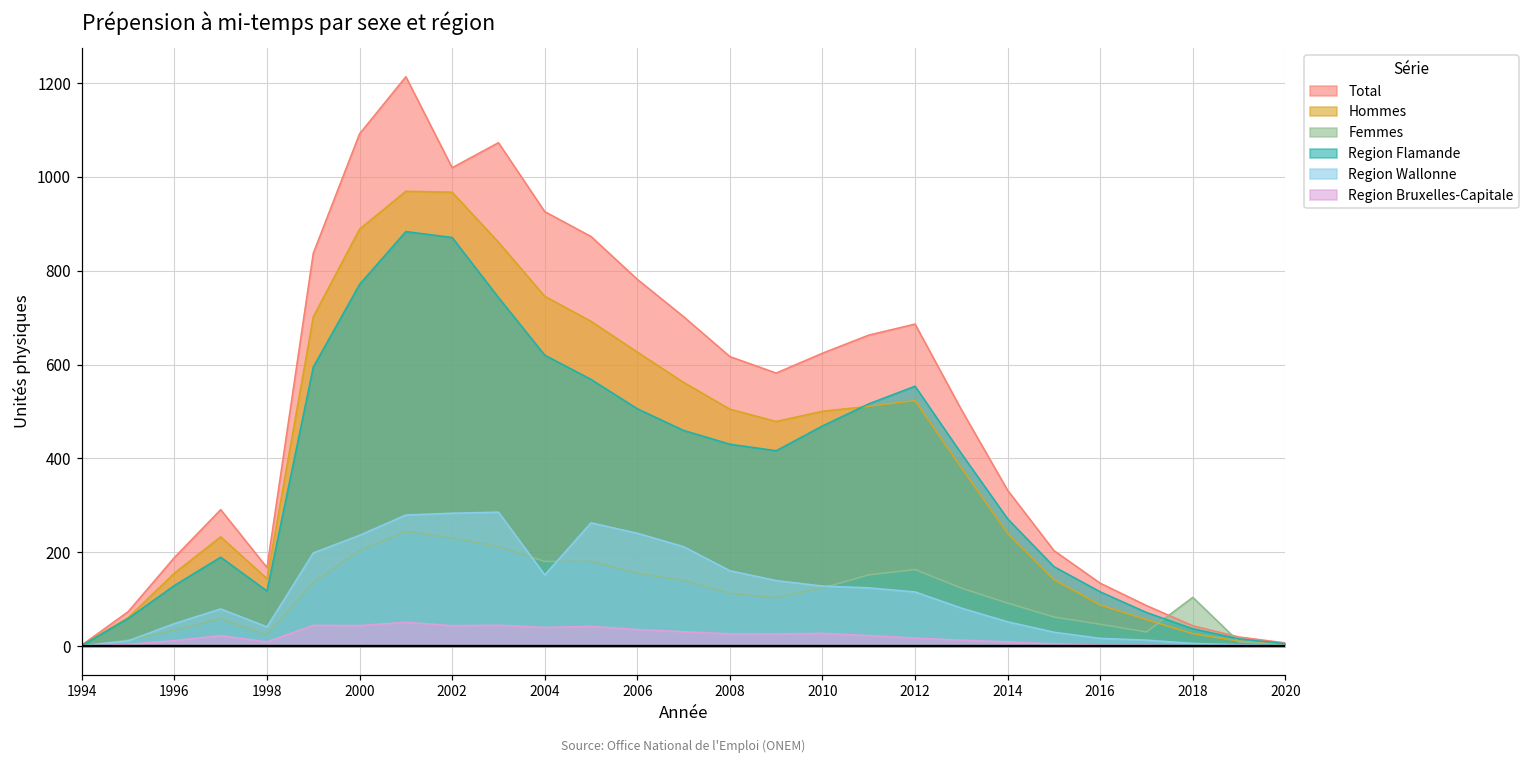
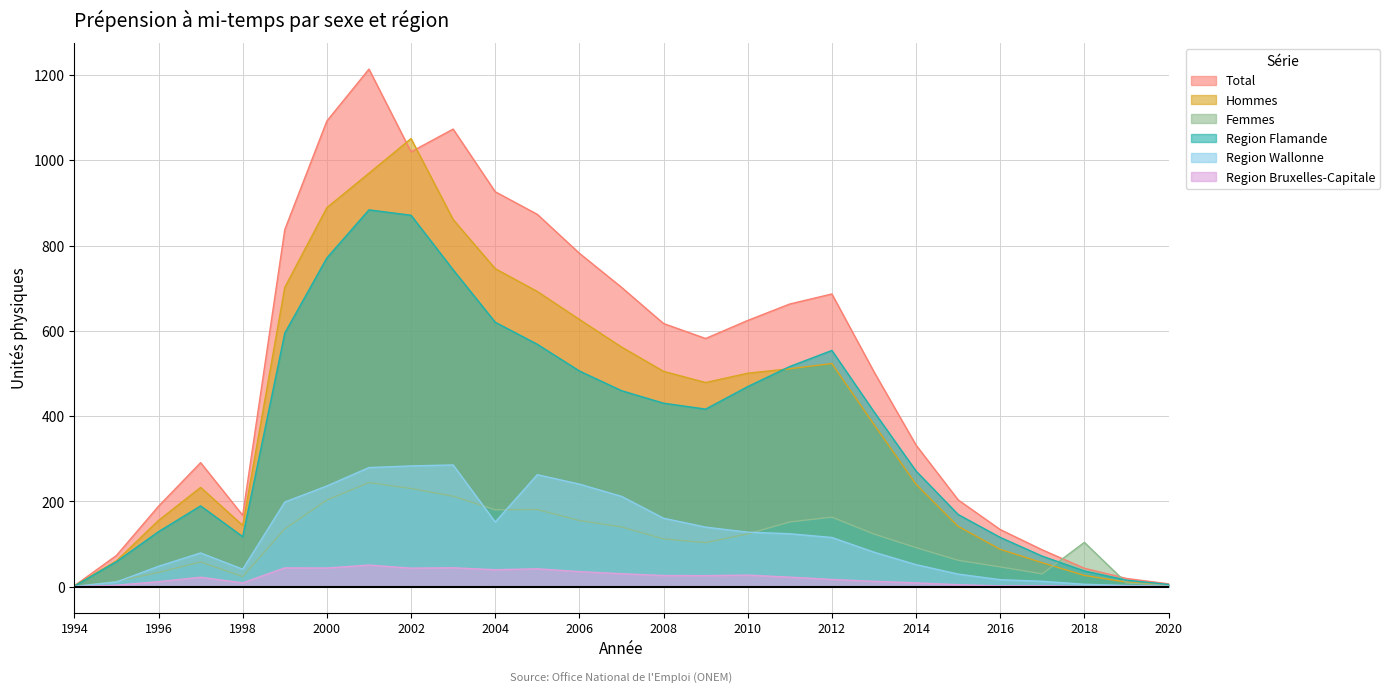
Hommes, 2002: 970 -> 1050
